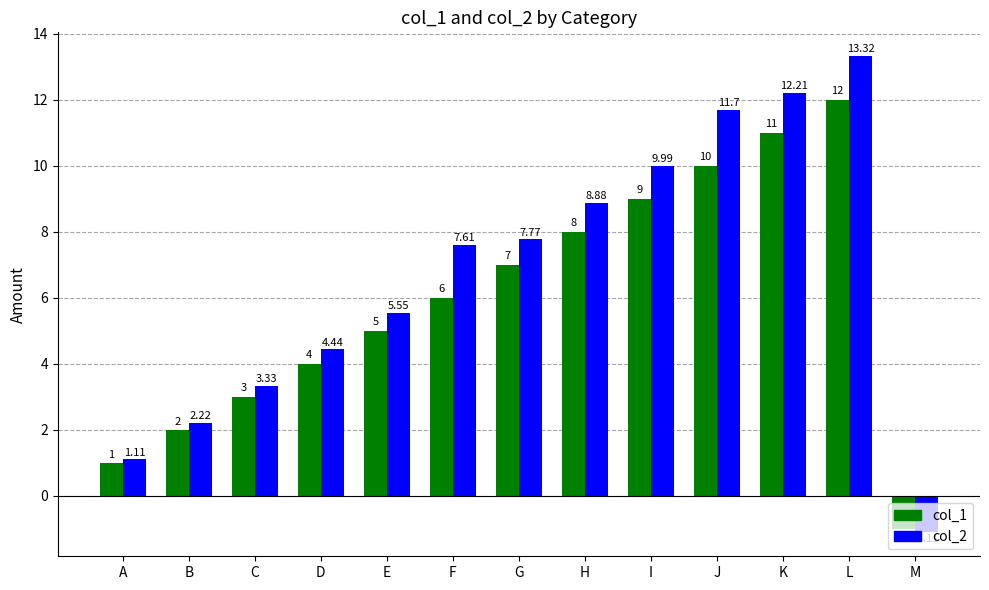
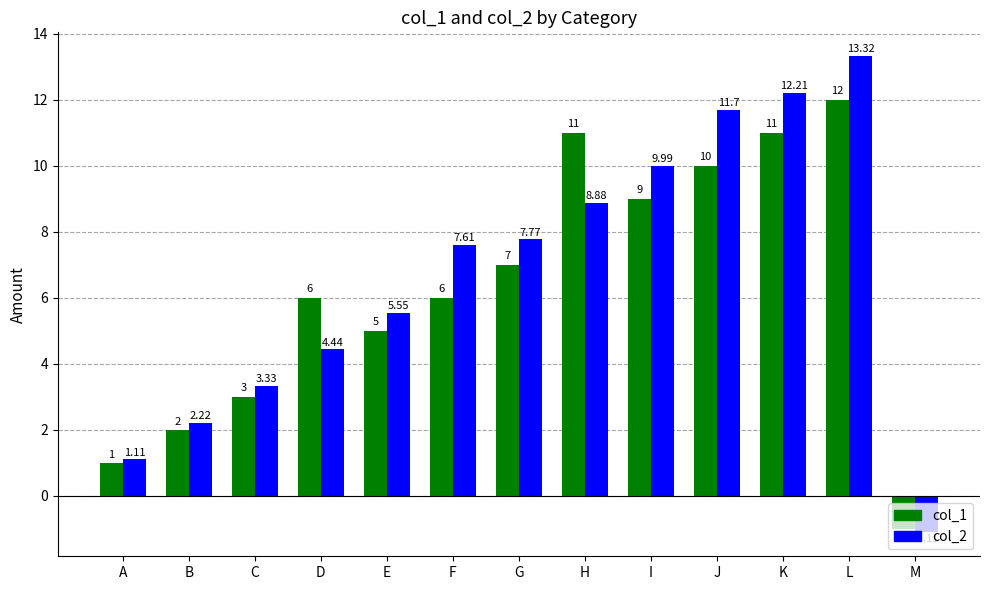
col_1, D: 4 -> 6
col_1, H: 8 -> 11
